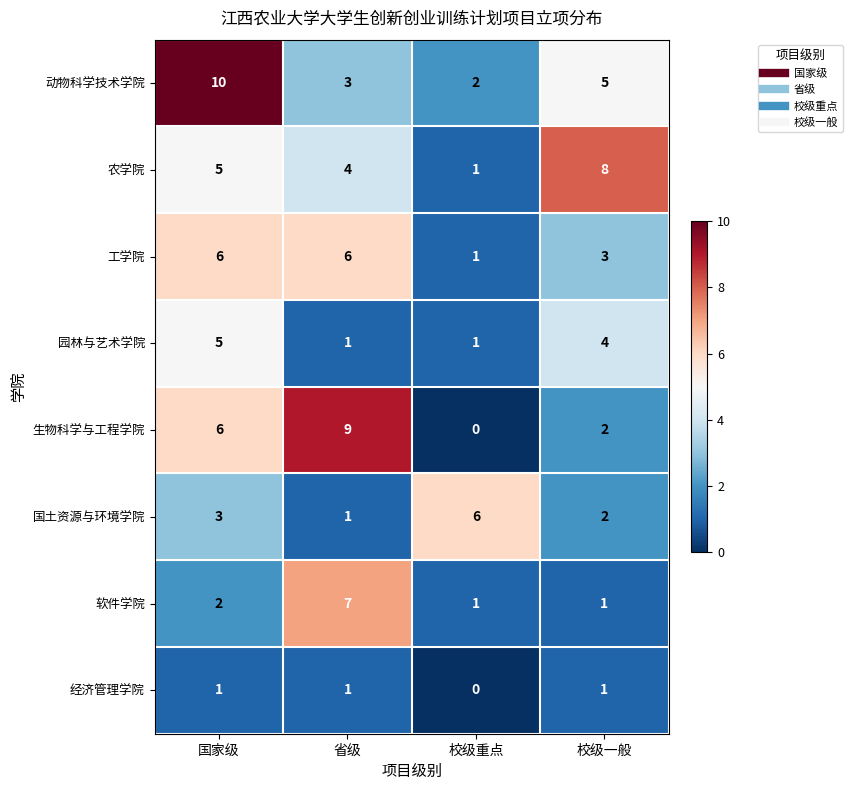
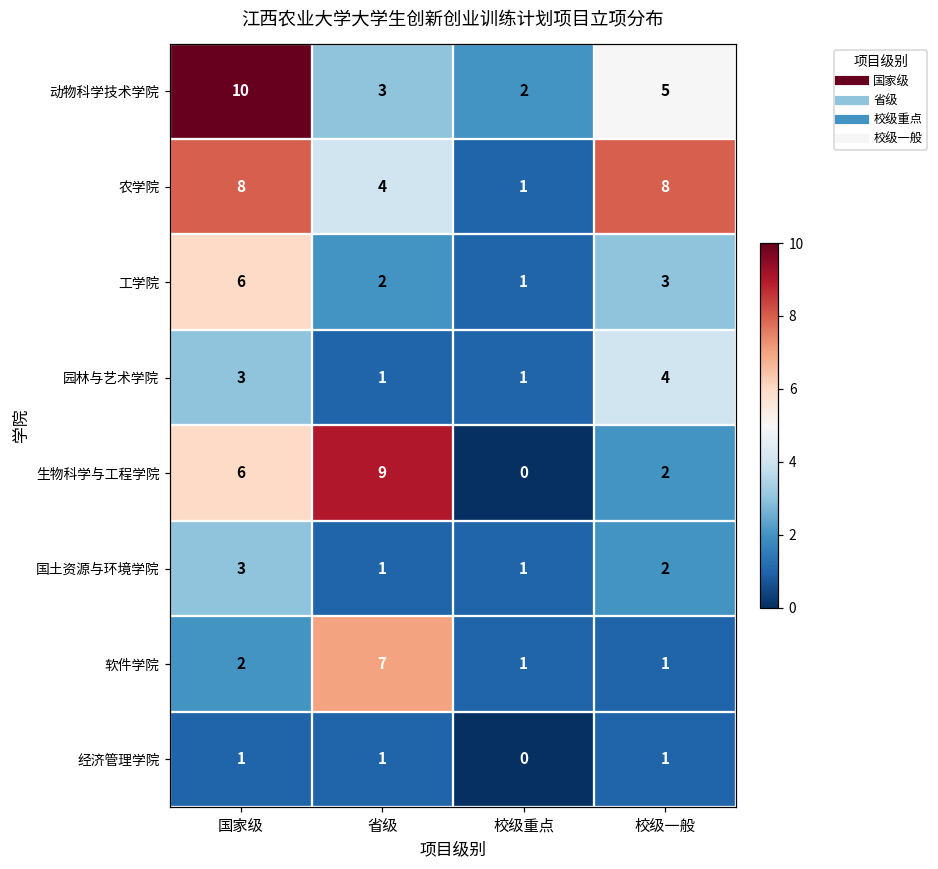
农学院, 国家级: 5 -> 8
工学院, 省级: 6 -> 2
园林与艺术学院, 国家级: 5 -> 3
国土资源与环境学院, 校级重点: 6 -> 1
